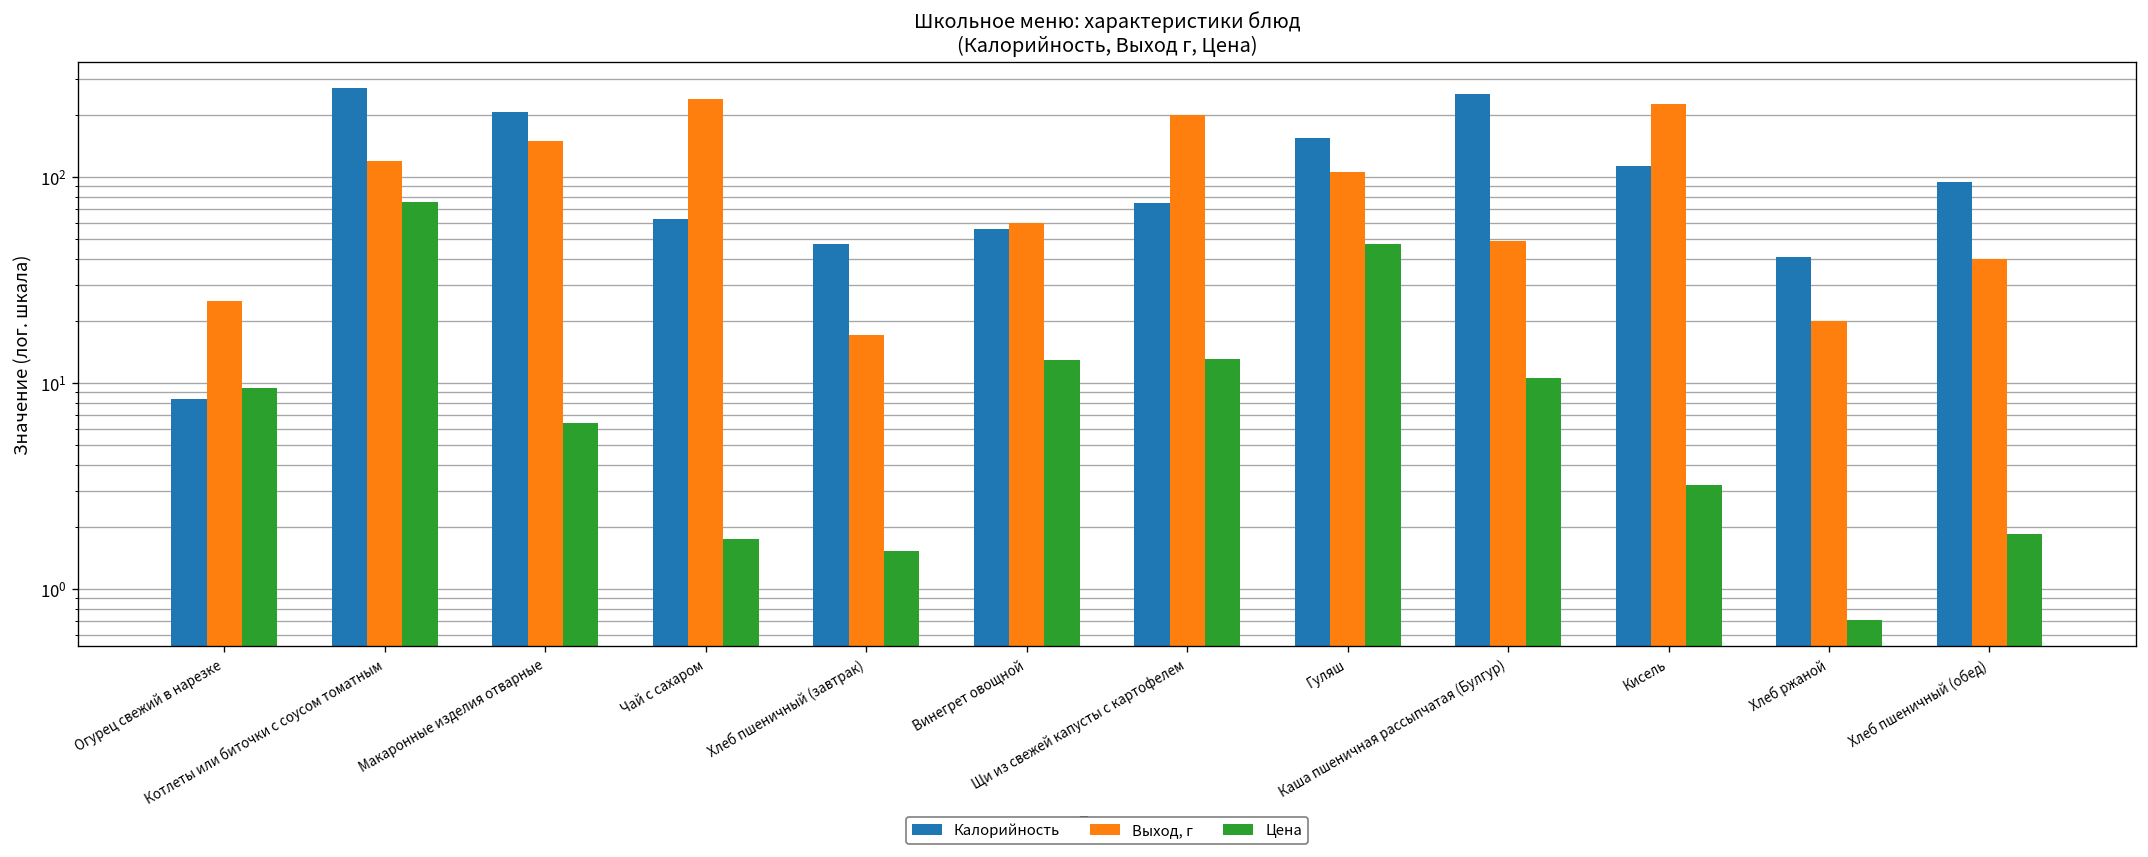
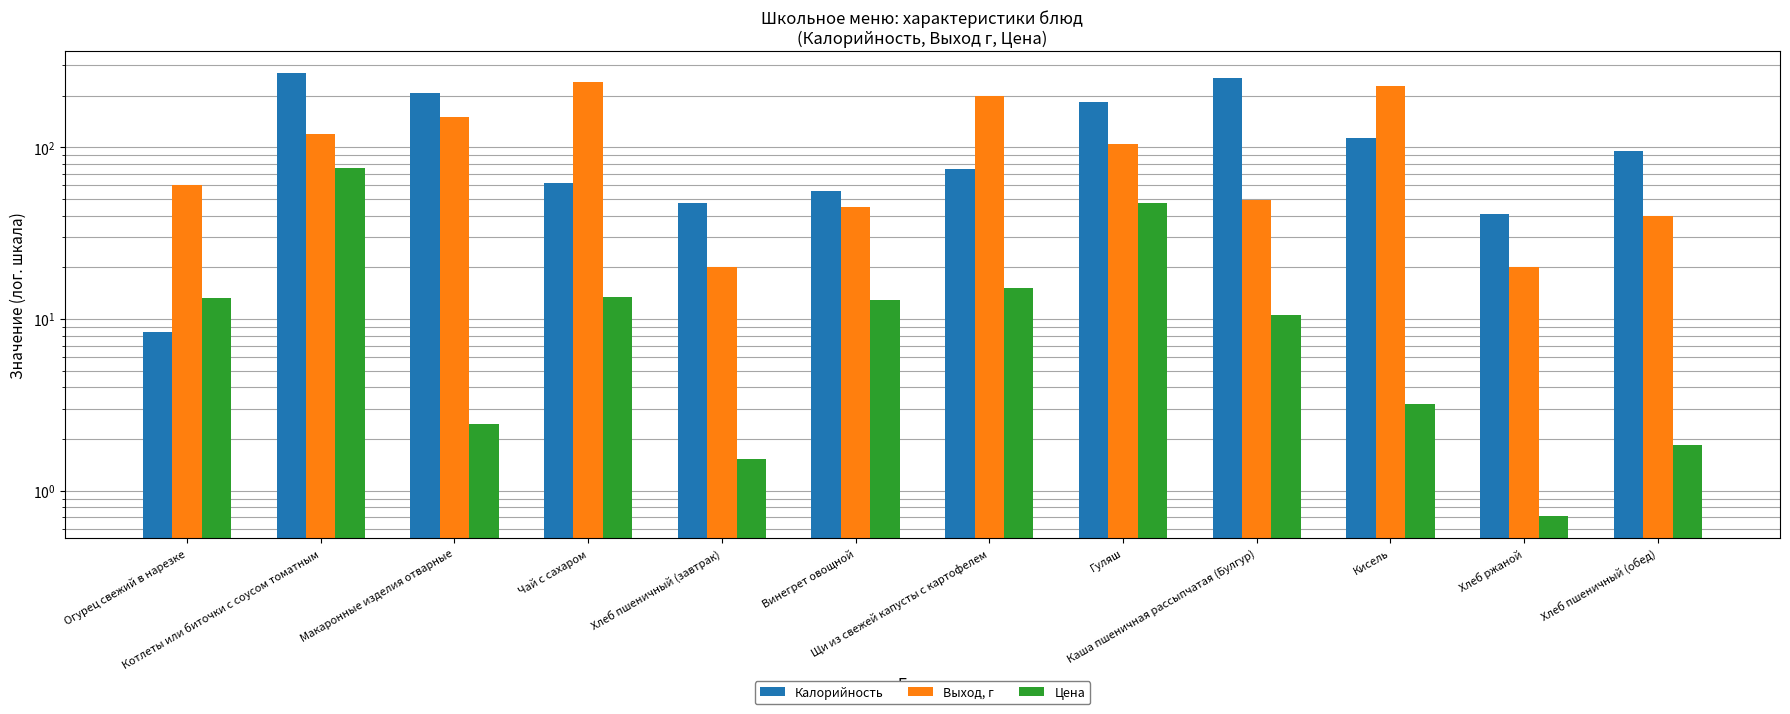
Выход, г, Огурец свежий в нарезке: 25 -> 60
Цена, Огурец свежий в нарезке: 9 -> 13
Цена, Макаронные изделия отварные: 6.4 -> 2.4
Цена, Чай с сахаром: 1.8 -> 13
Выход, г, Хлеб пшеничный (завтрак): 17 -> 20
Выход, г, Винегрет овощной: 60 -> 45
Цена, Щи из свежей капусты с картофелем: 13 -> 15
Калорийность, Гуляш: 150 -> 180
